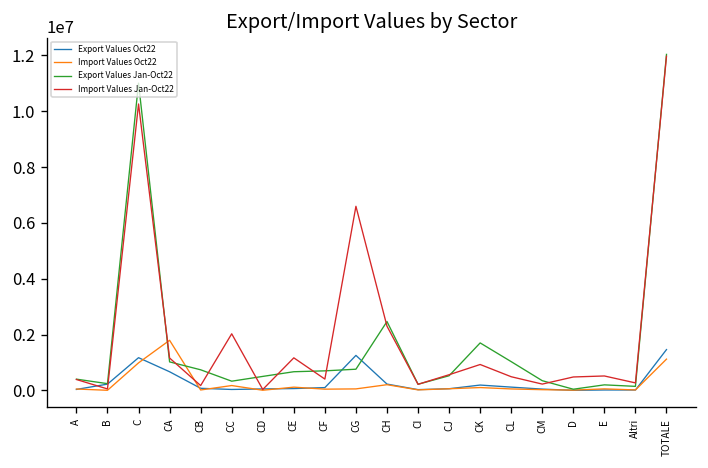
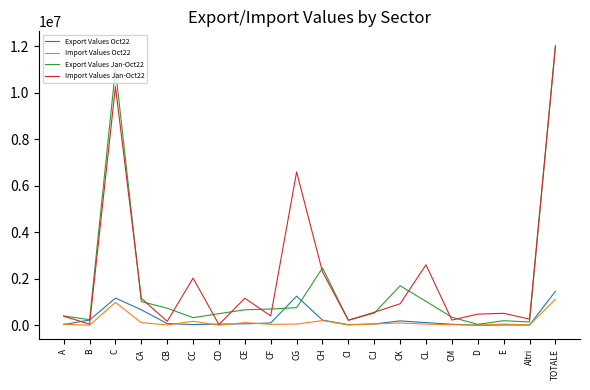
Import Values Oct22, CA: 1800000 -> 100000
Import Values Jan-Oct22, CL: 500000 -> 2600000
